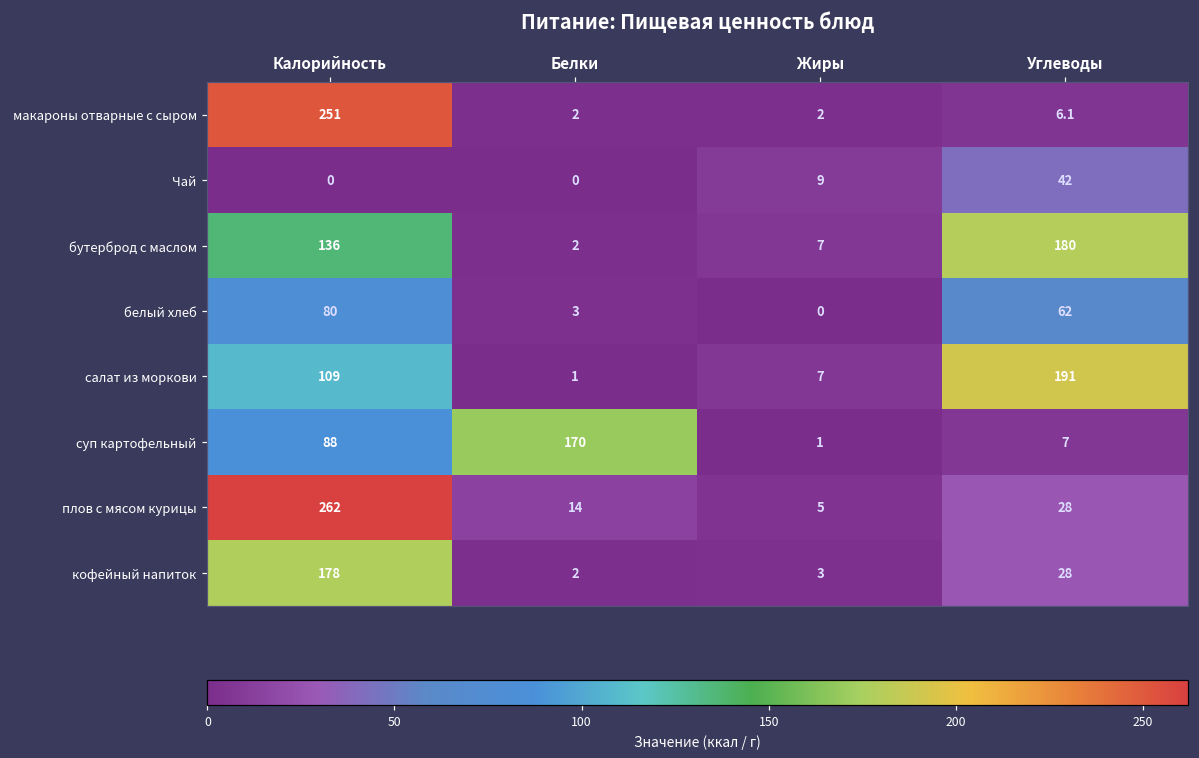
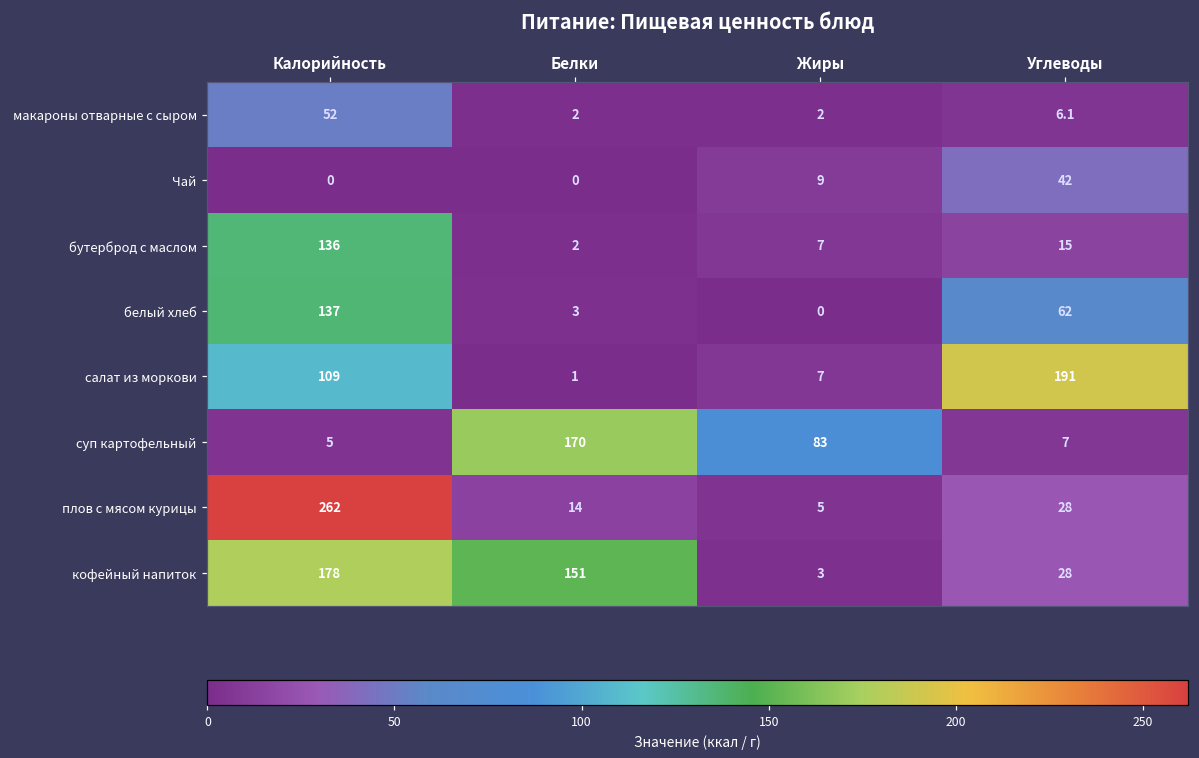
макароны отварные с сыром, Калорийность: 251 -> 52
бутерброд с маслом, Углеводы: 180 -> 15
белый хлеб, Калорийность: 80 -> 137
суп картофельный, Калорийность: 88 -> 5
суп картофельный, Жиры: 1 -> 83
кофейный напиток, Белки: 2 -> 151
